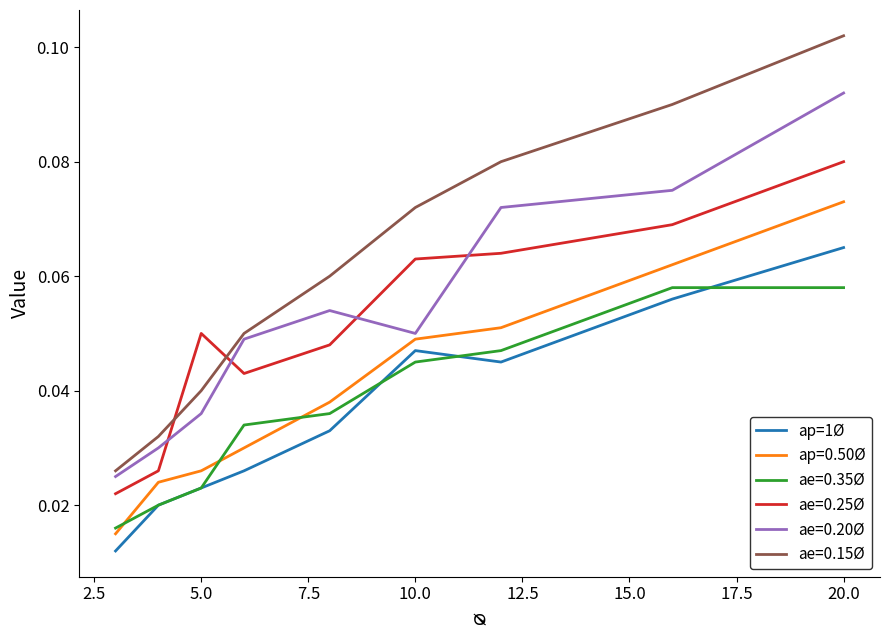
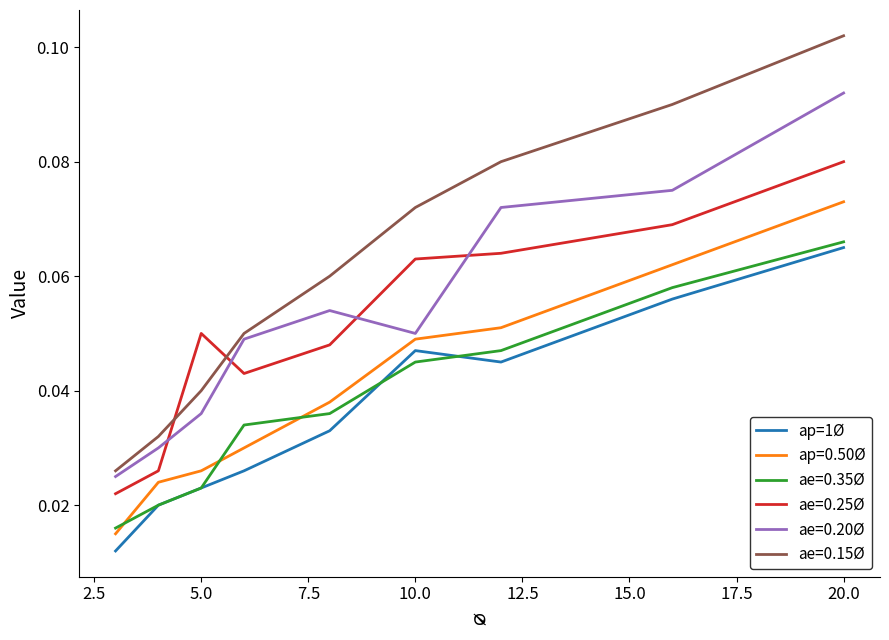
ae=0.35Ø, 20.0: 0.058 -> 0.066
